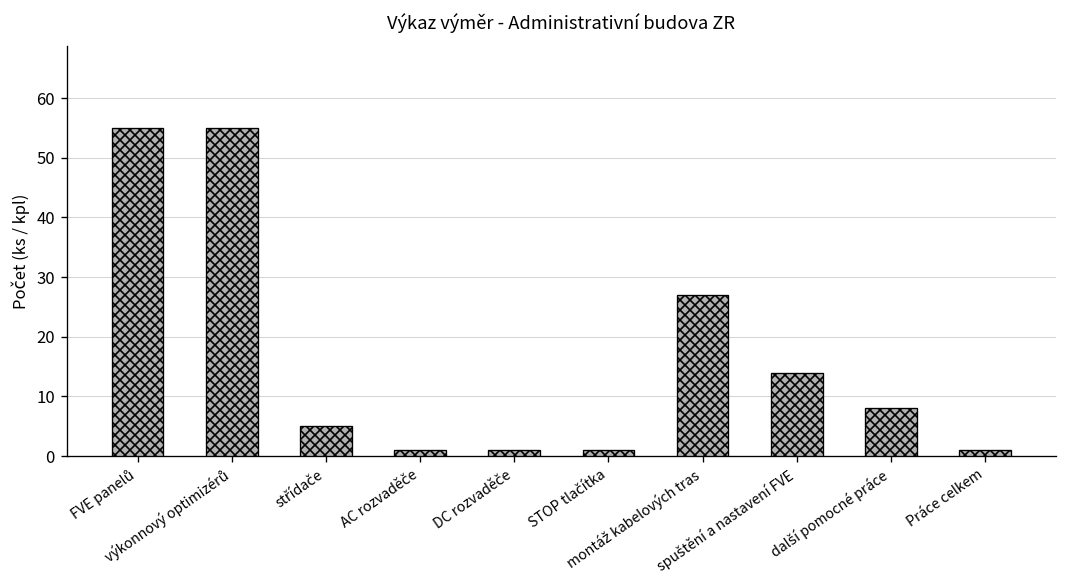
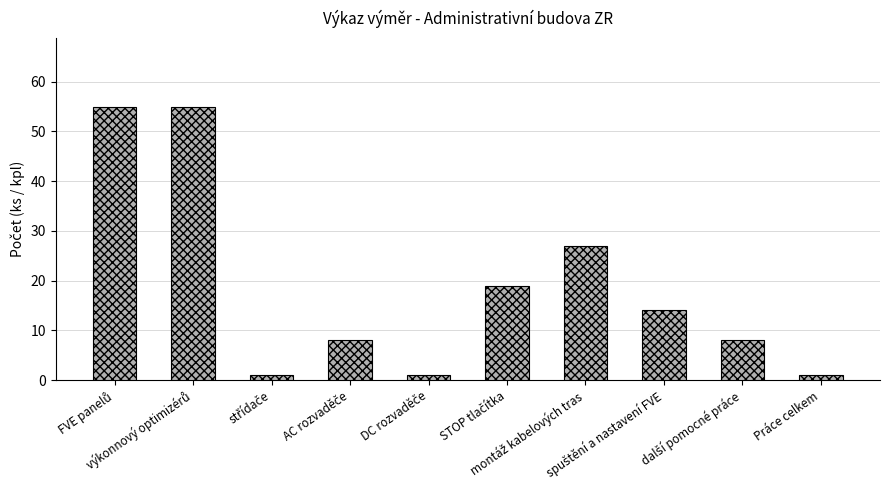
střídače: 5 -> 1
AC rozvaděče: 1 -> 8
STOP tlačítka: 1 -> 19
